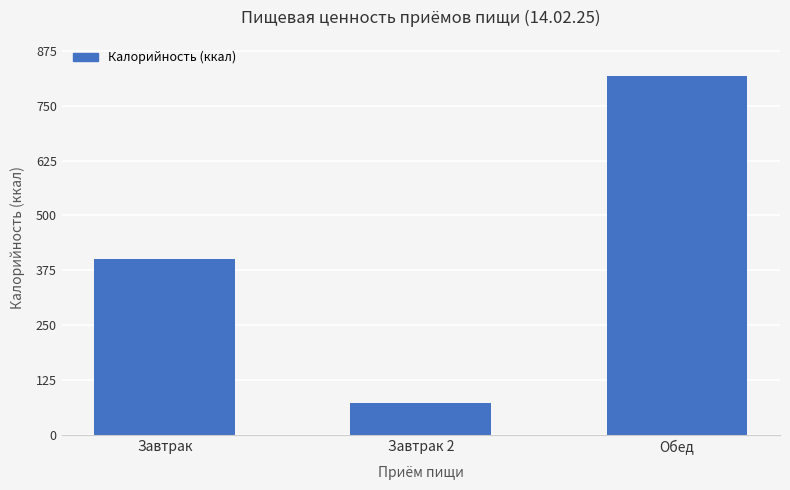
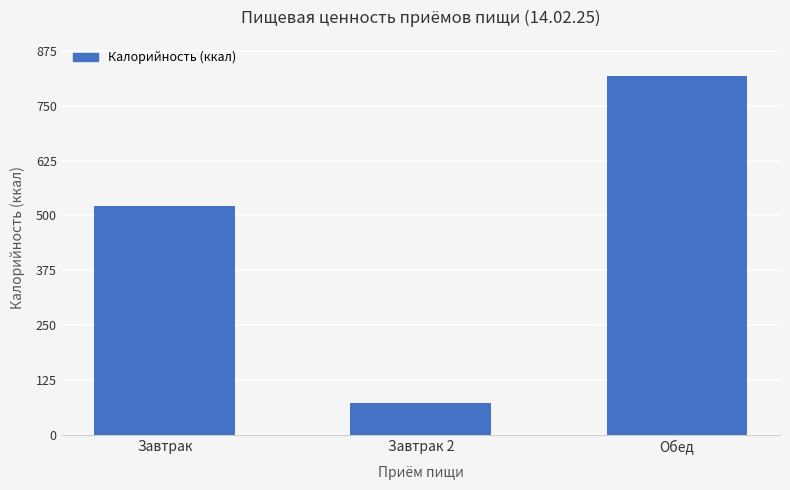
Завтрак: 400 -> 520
